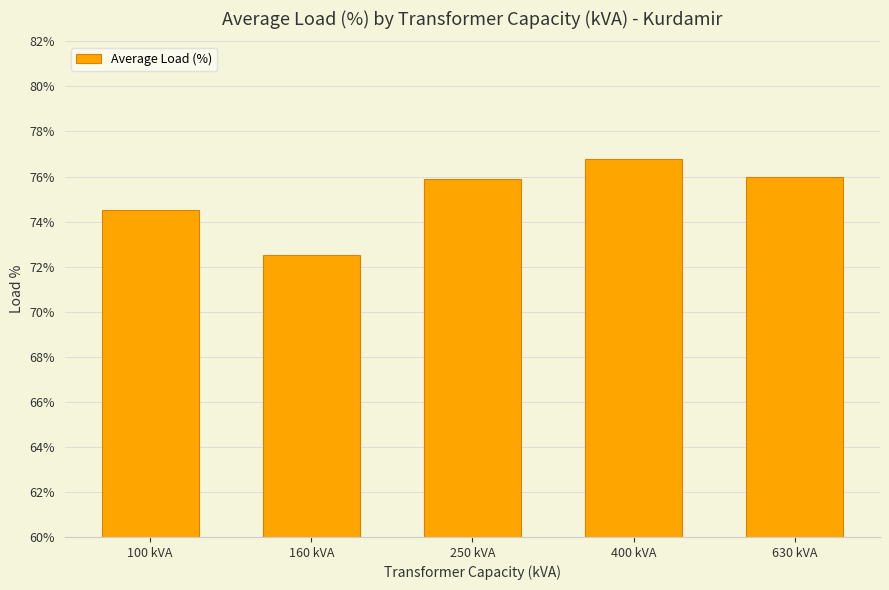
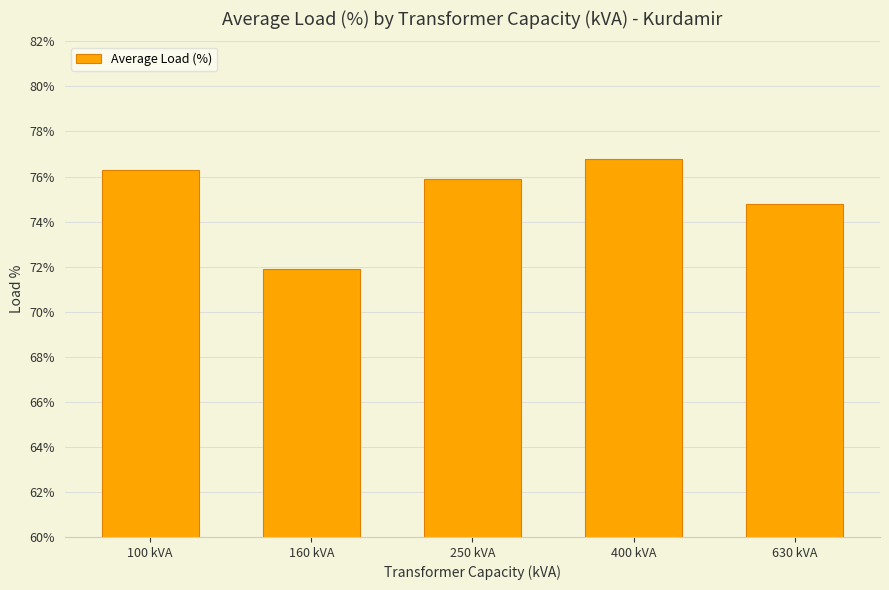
100 kVA: 74.5% -> 76.3%
160 kVA: 72.5% -> 71.9%
630 kVA: 76.0% -> 74.8%
